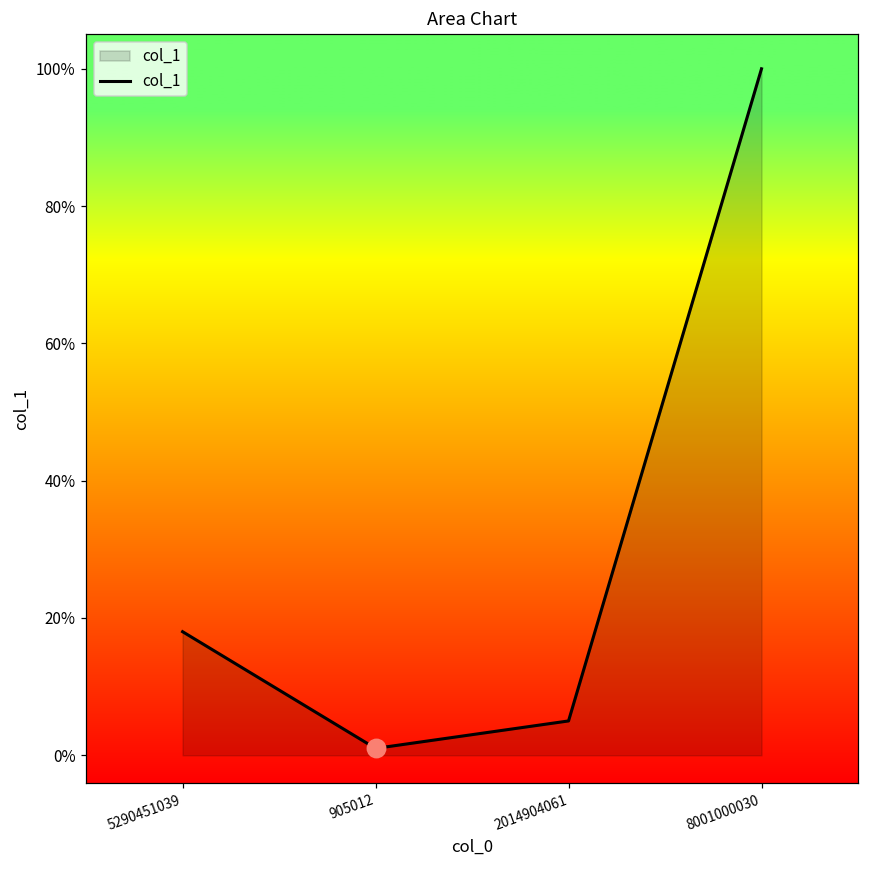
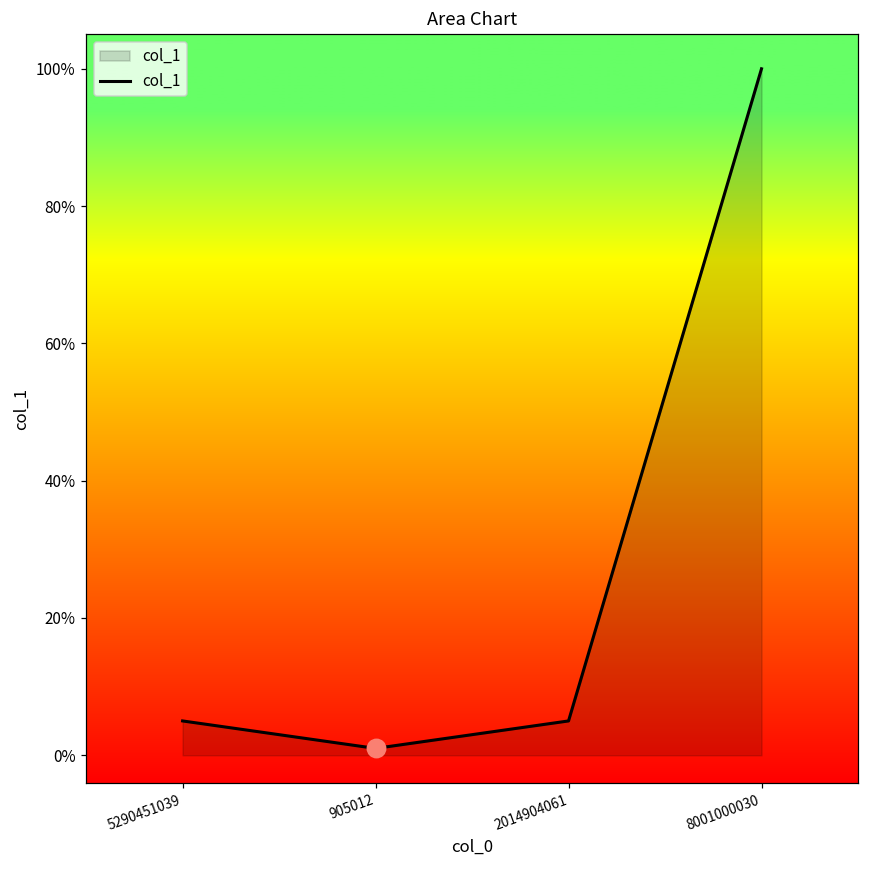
col_1, 5290451039: 18% -> 5%
